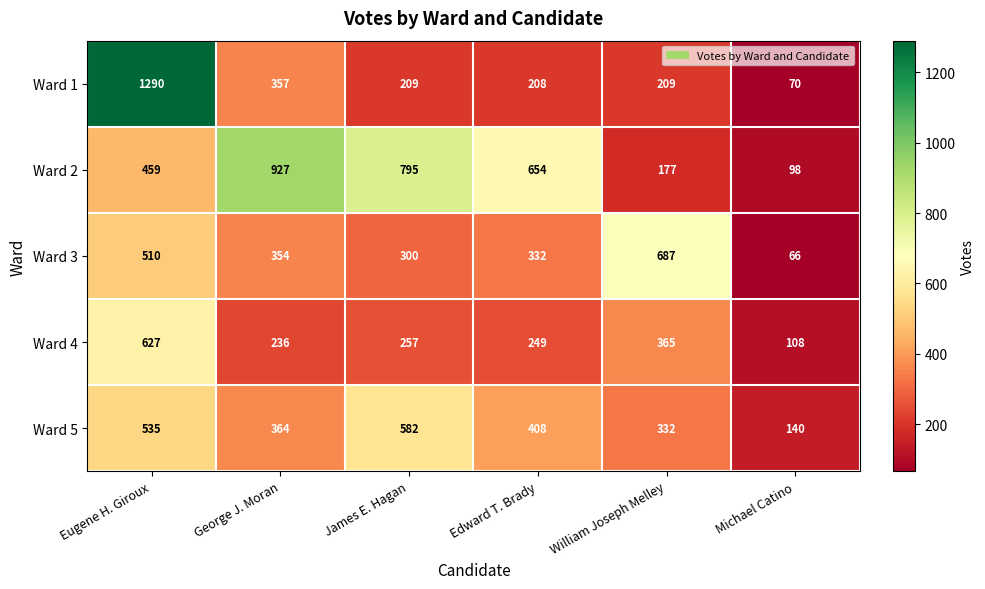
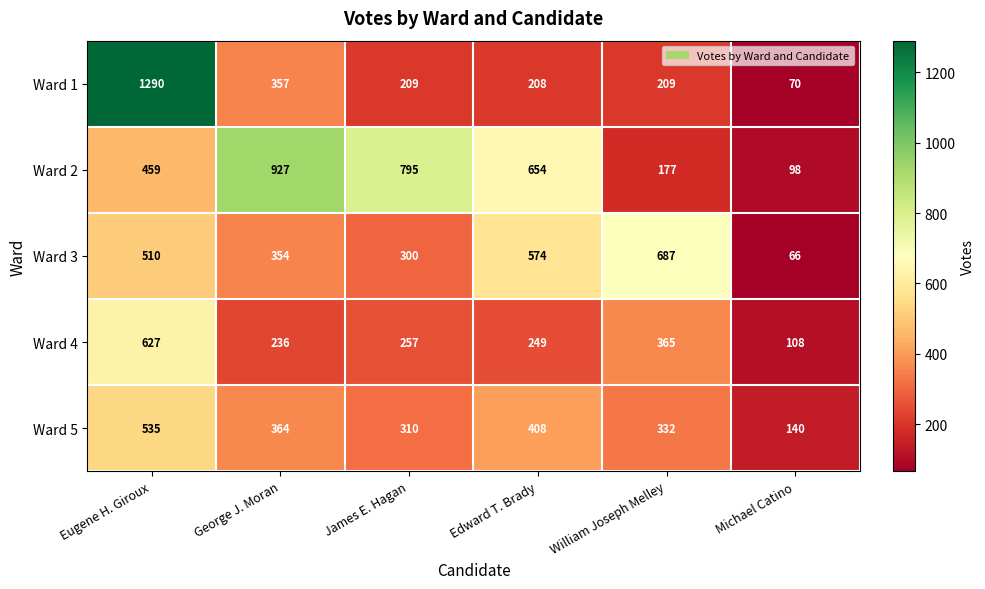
Ward 3, Edward T. Brady: 332 -> 574
Ward 5, James E. Hagan: 582 -> 310
